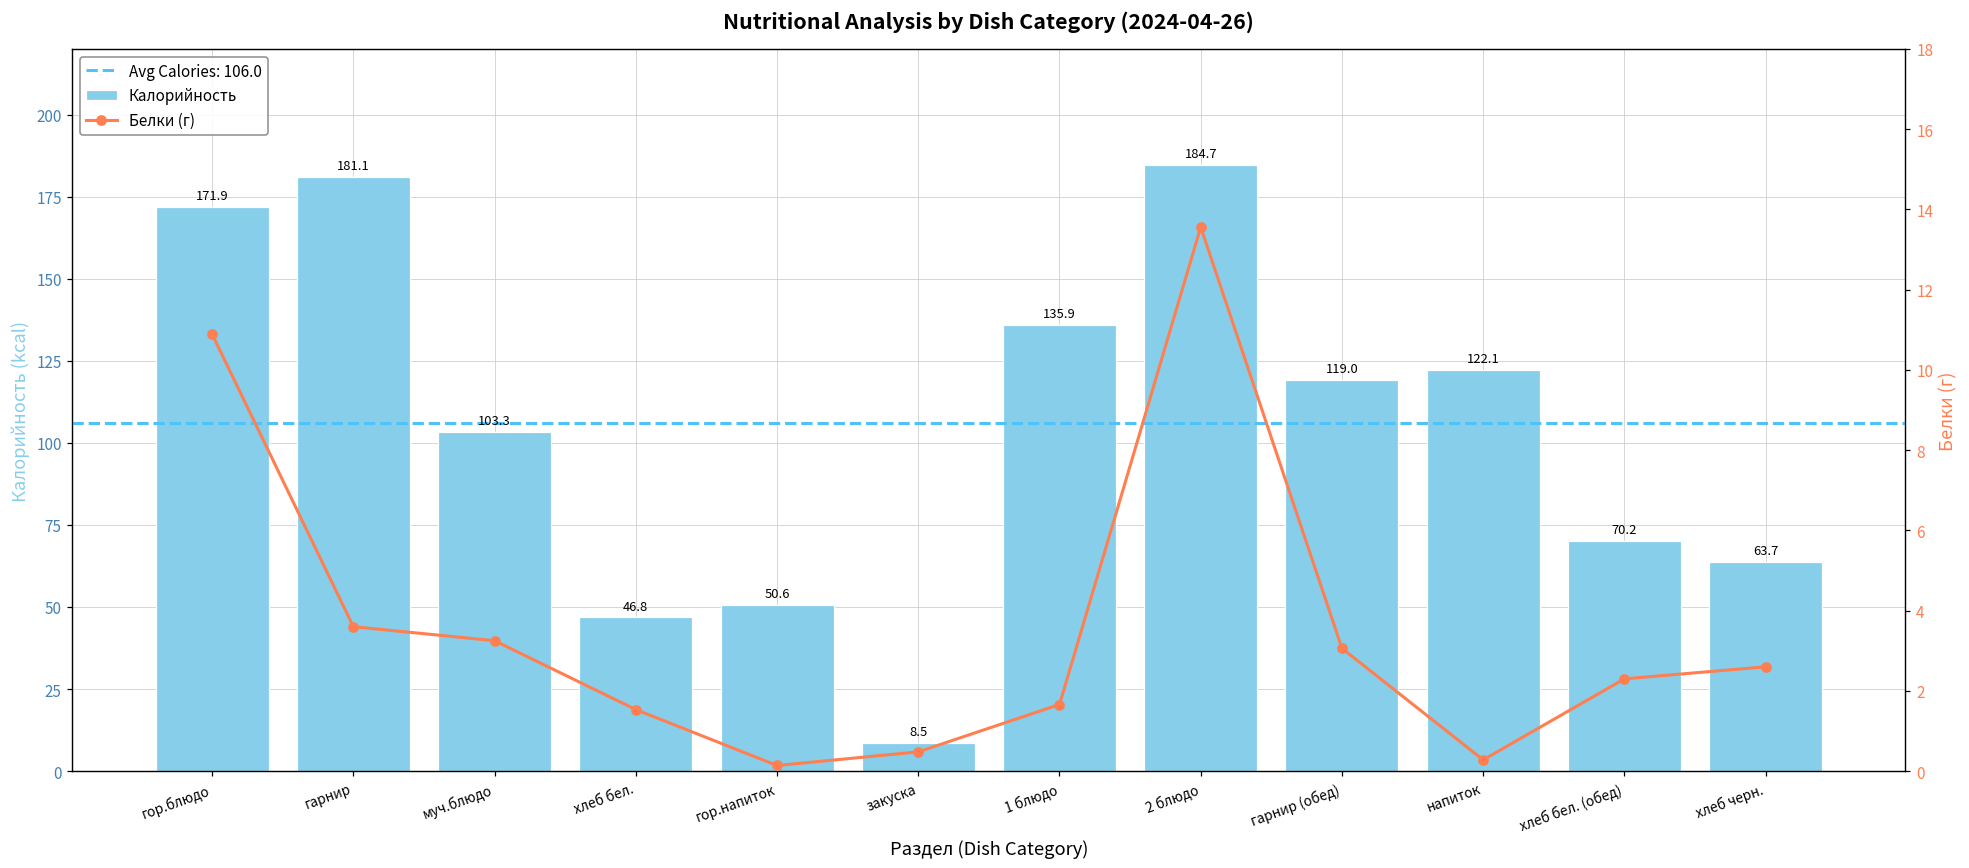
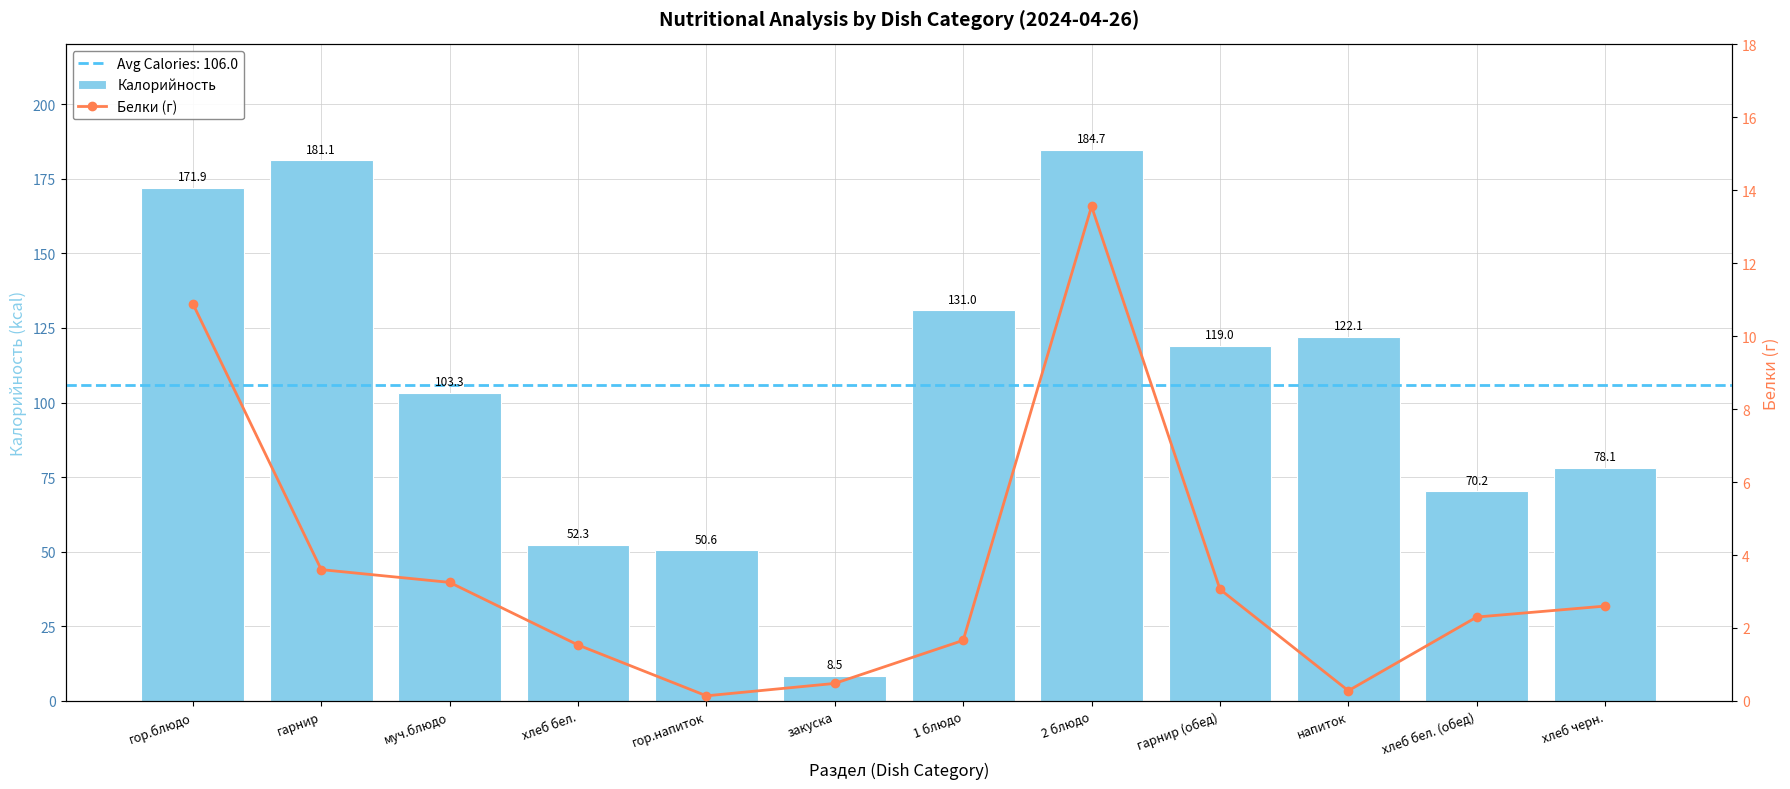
Калорийность, хлеб бел.: 46.8 -> 52.3
Калорийность, 1 блюдо: 135.9 -> 131.0
Калорийность, хлеб черн.: 63.7 -> 78.1
